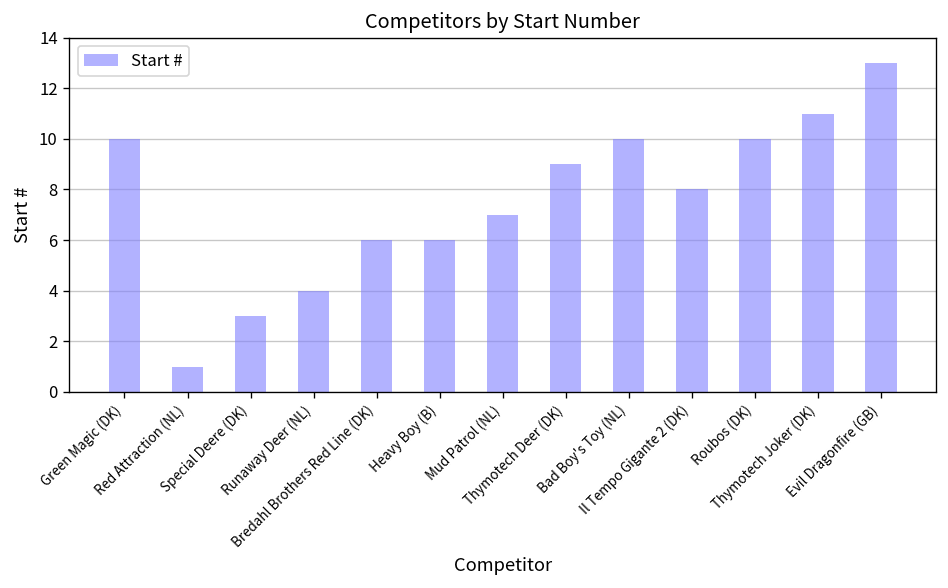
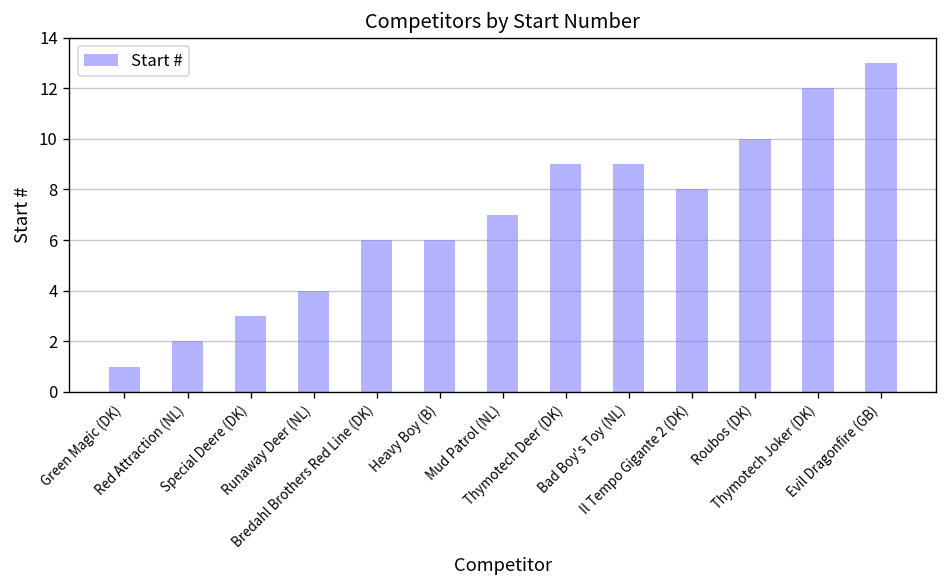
Green Magic (DK): 10 -> 1
Red Attraction (NL): 1 -> 2
Bad Boy's Toy (NL): 10 -> 9
Thymotech Joker (DK): 11 -> 12
